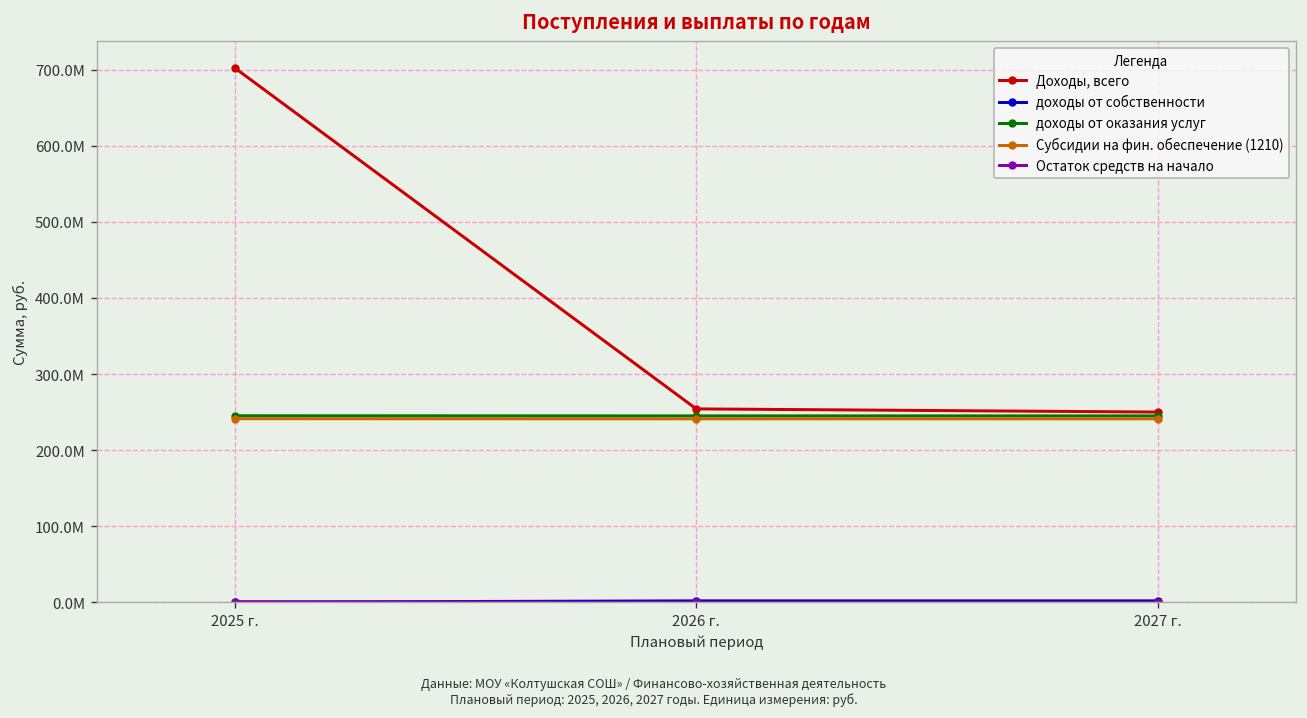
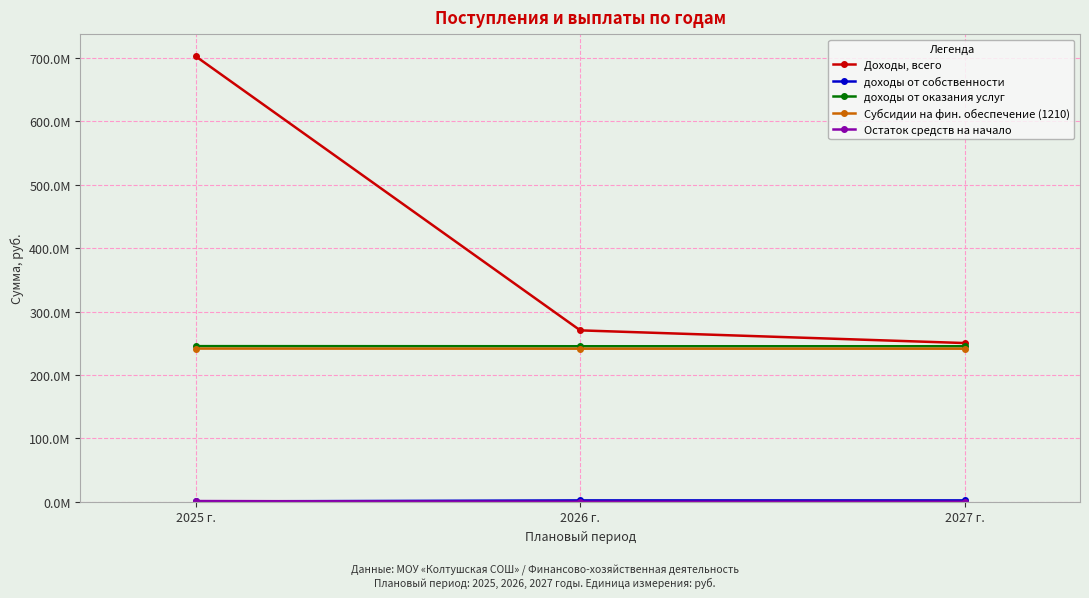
Доходы, всего, 2026 г.: 250000000 -> 270000000
